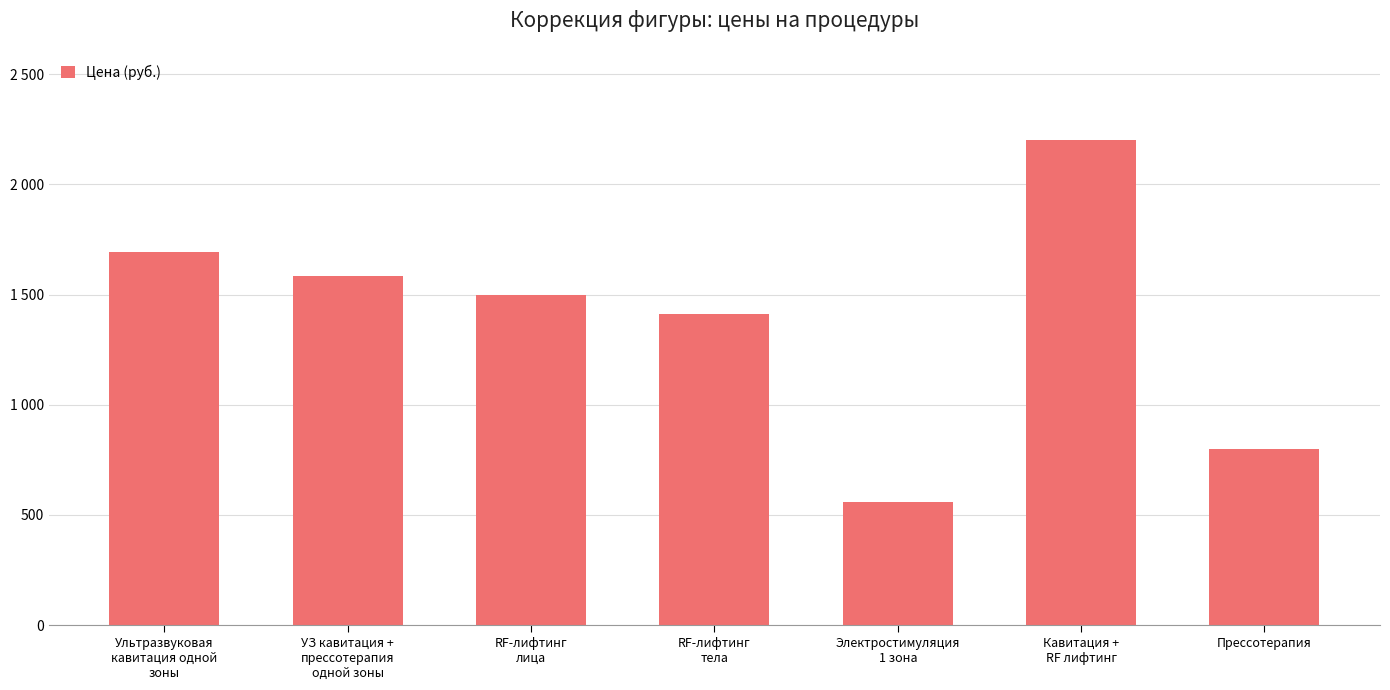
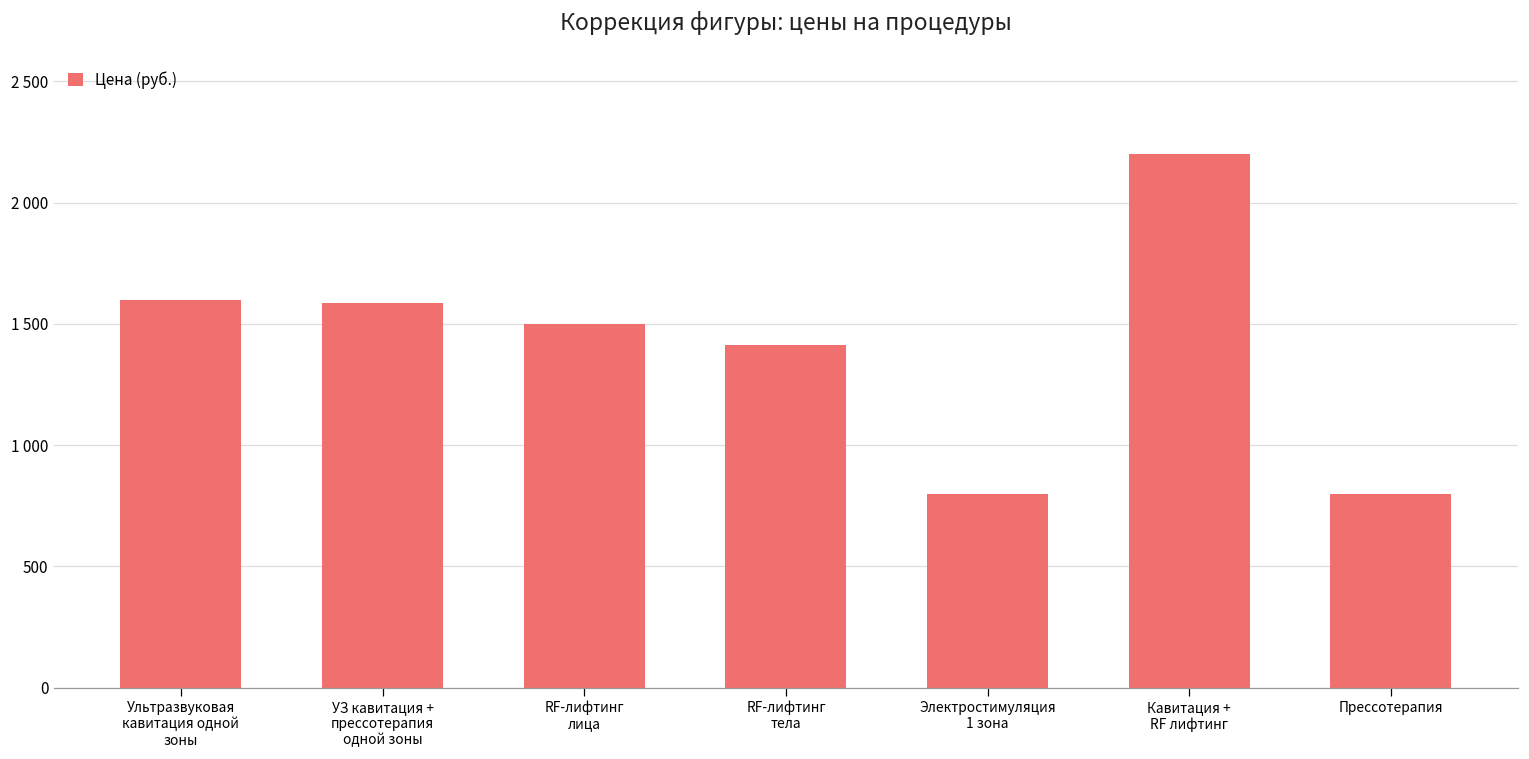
Ультразвуковая кавитация одной зоны: 1690 -> 1600
Электростимуляция 1 зона: 560 -> 800
